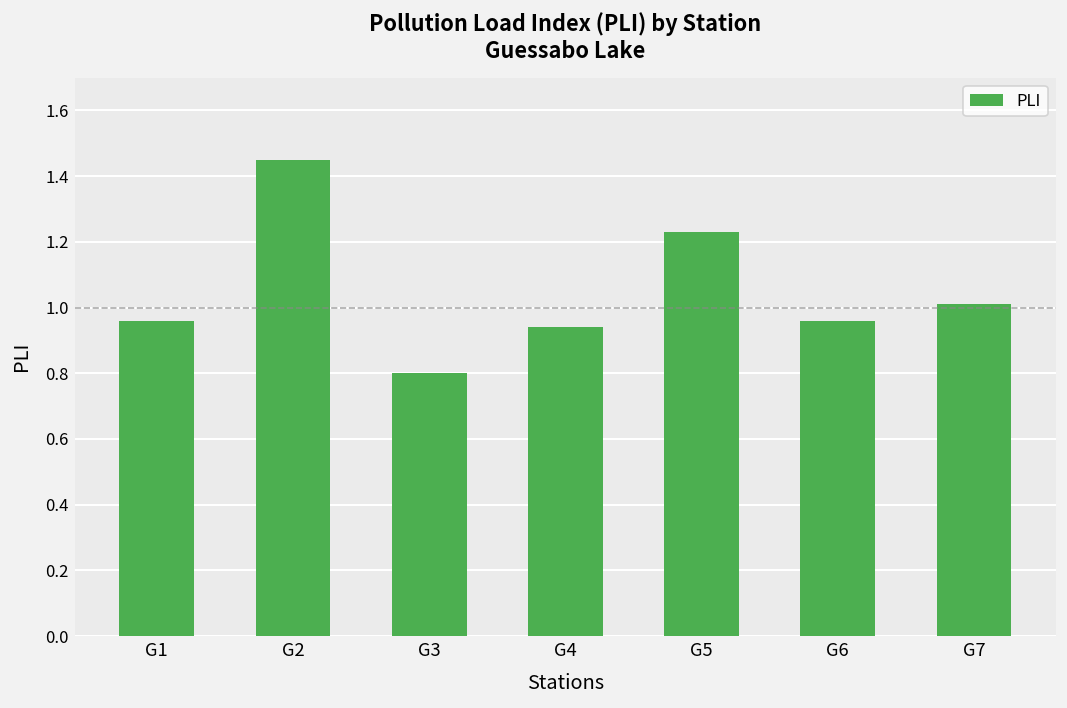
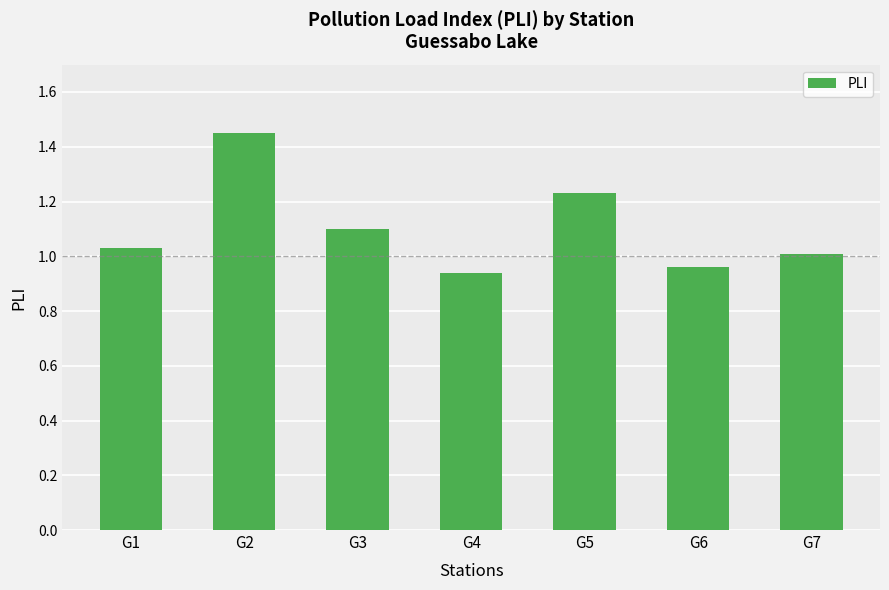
G1: 0.96 -> 1.03
G3: 0.8 -> 1.1
